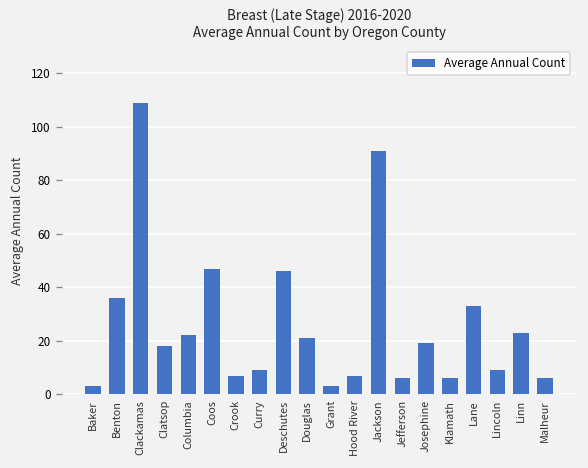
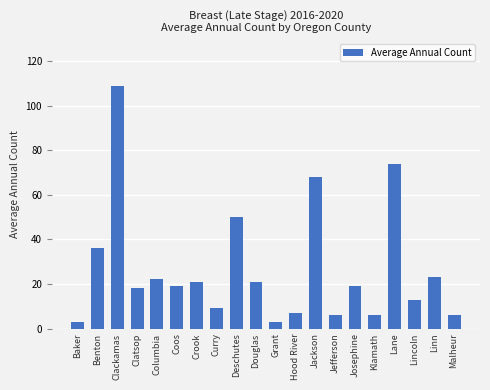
Coos: 47 -> 19
Crook: 7 -> 21
Deschutes: 46 -> 50
Jackson: 91 -> 68
Lane: 33 -> 74
Lincoln: 9 -> 13
